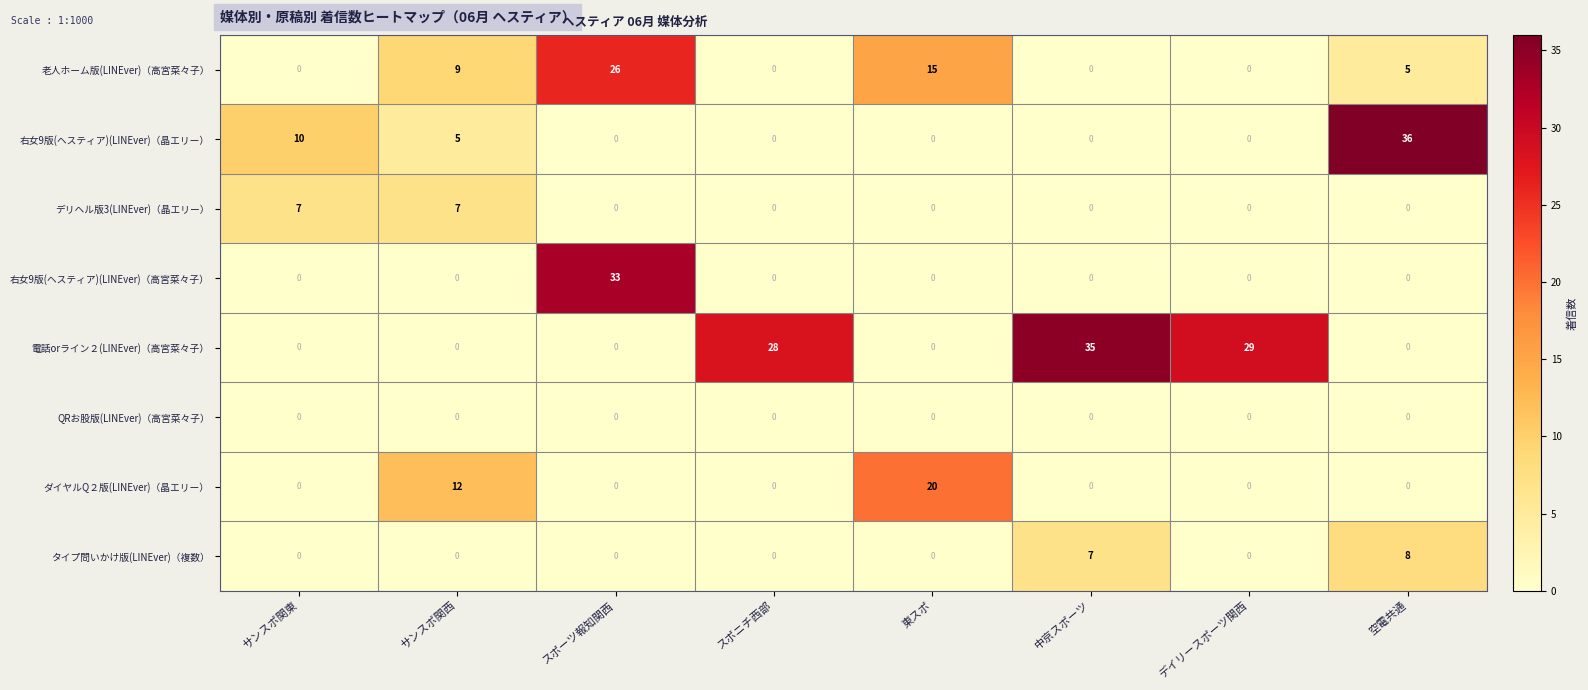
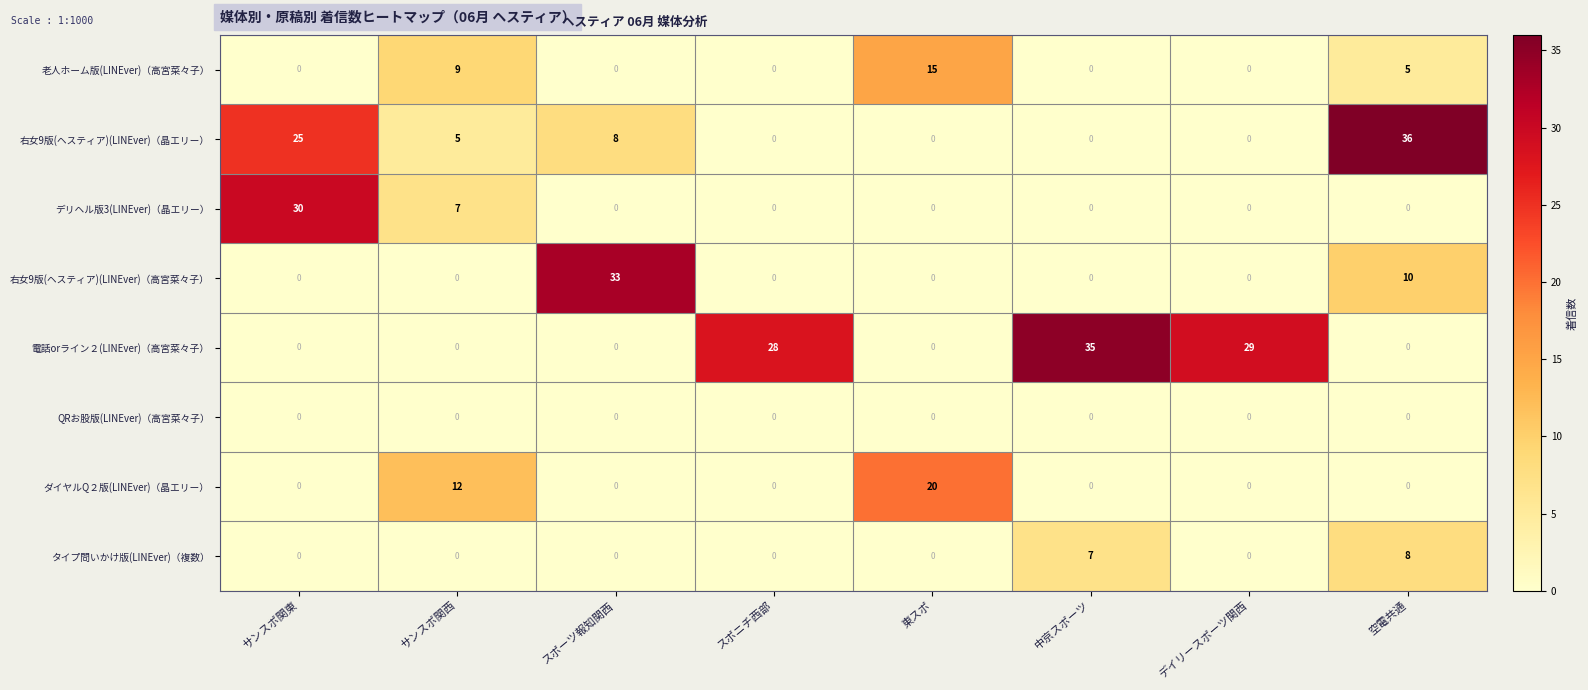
老人ホーム版(LINEver)（高宮菜々子）, スポーツ報知関西: 26 -> 0
右女9版(ヘスティア)(LINEver)（晶エリー）, サンスポ関東: 10 -> 25
右女9版(ヘスティア)(LINEver)（晶エリー）, スポーツ報知関西: 0 -> 8
デリヘル版3(LINEver)（晶エリー）, サンスポ関東: 7 -> 30
右女9版(ヘスティア)(LINEver)（高宮菜々子）, 空電共通: 0 -> 10
